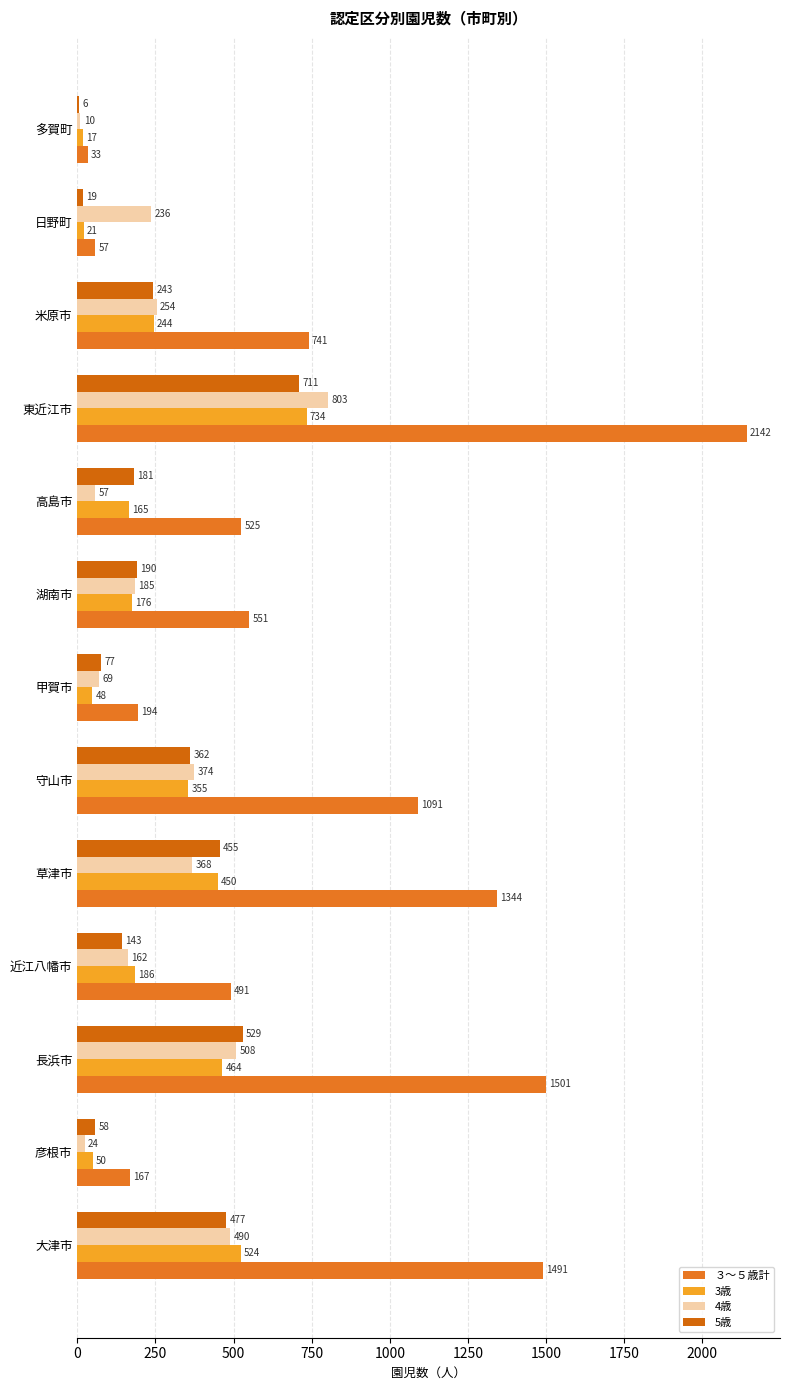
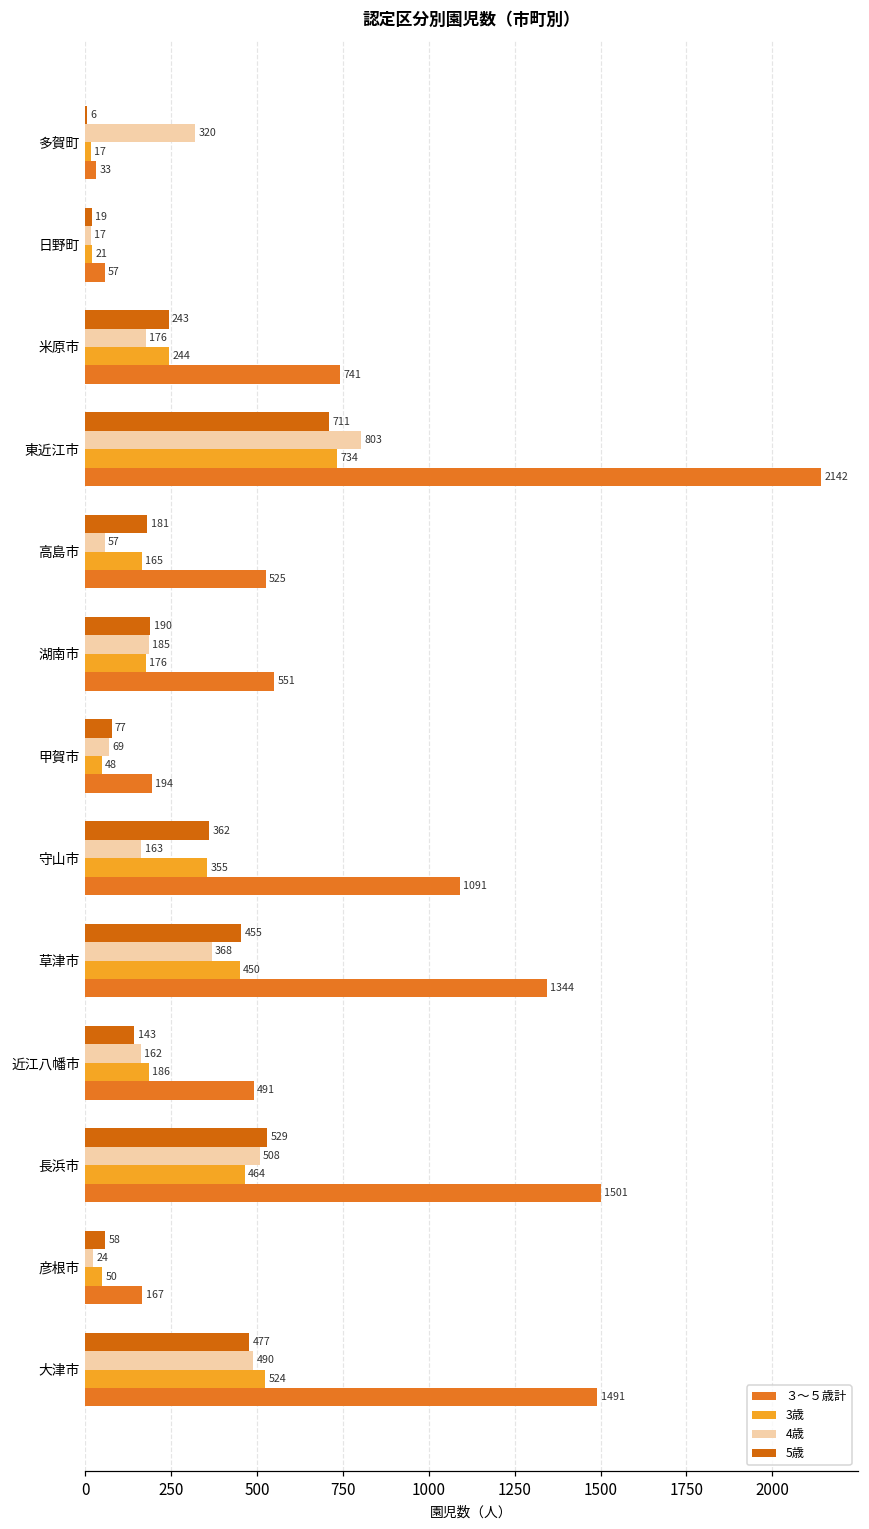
4歳, 多賀町: 10 -> 320
4歳, 日野町: 236 -> 17
4歳, 米原市: 254 -> 176
4歳, 守山市: 374 -> 163
